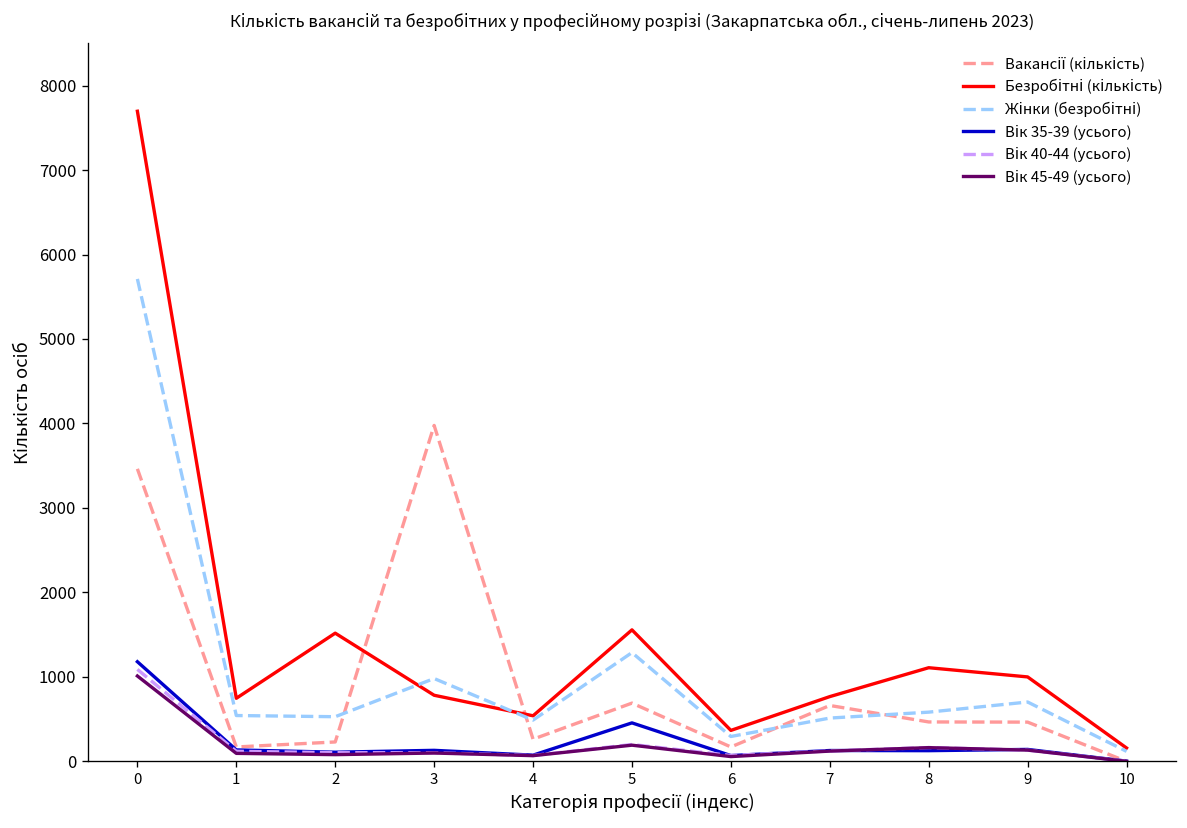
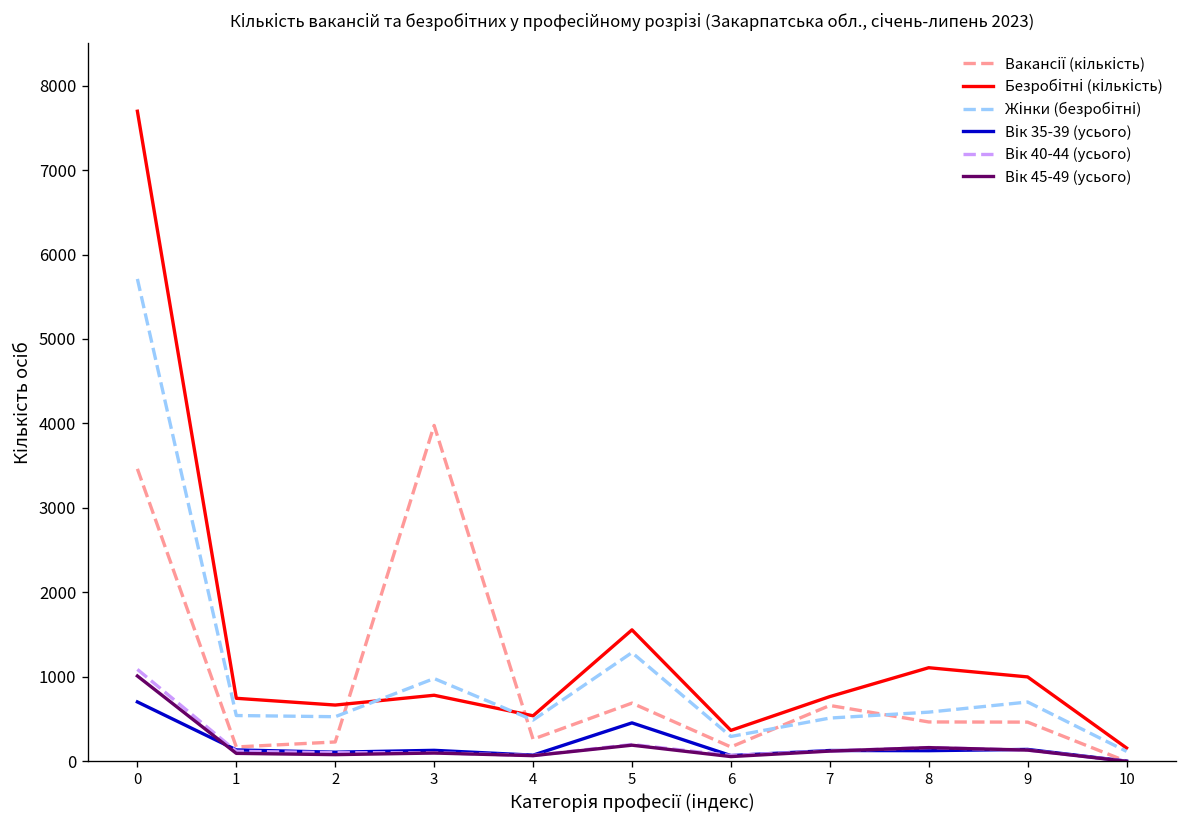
Вік 35-39 (усього), 0: 1200 -> 700
Безробітні (кількість), 2: 1500 -> 700
